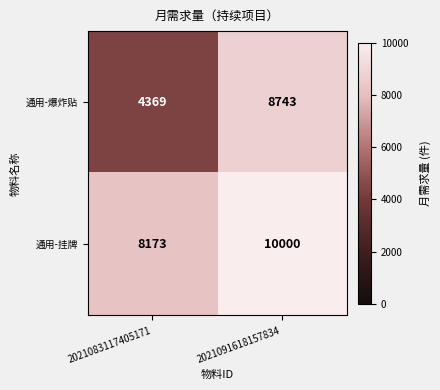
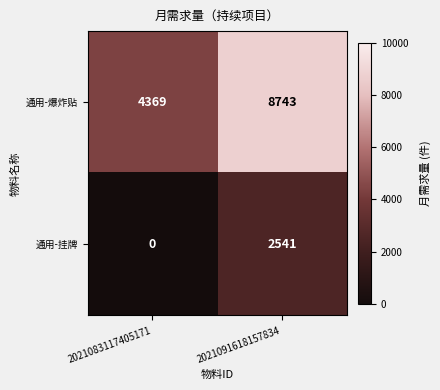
通用-挂牌, 2021083117405171: 8173 -> 0
通用-挂牌, 2021091618157834: 10000 -> 2541
